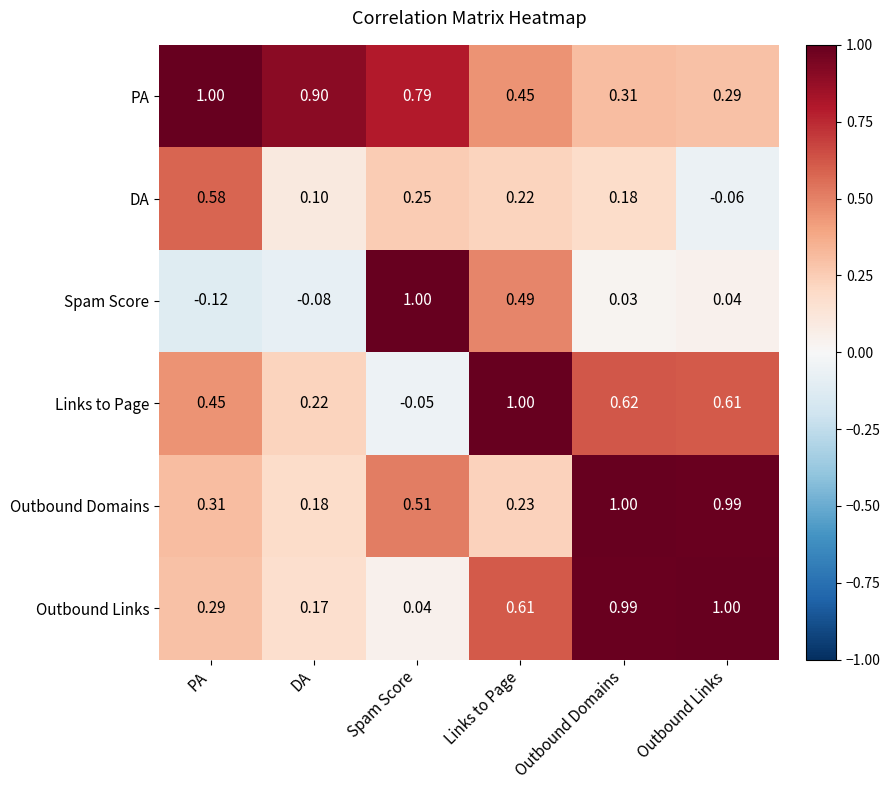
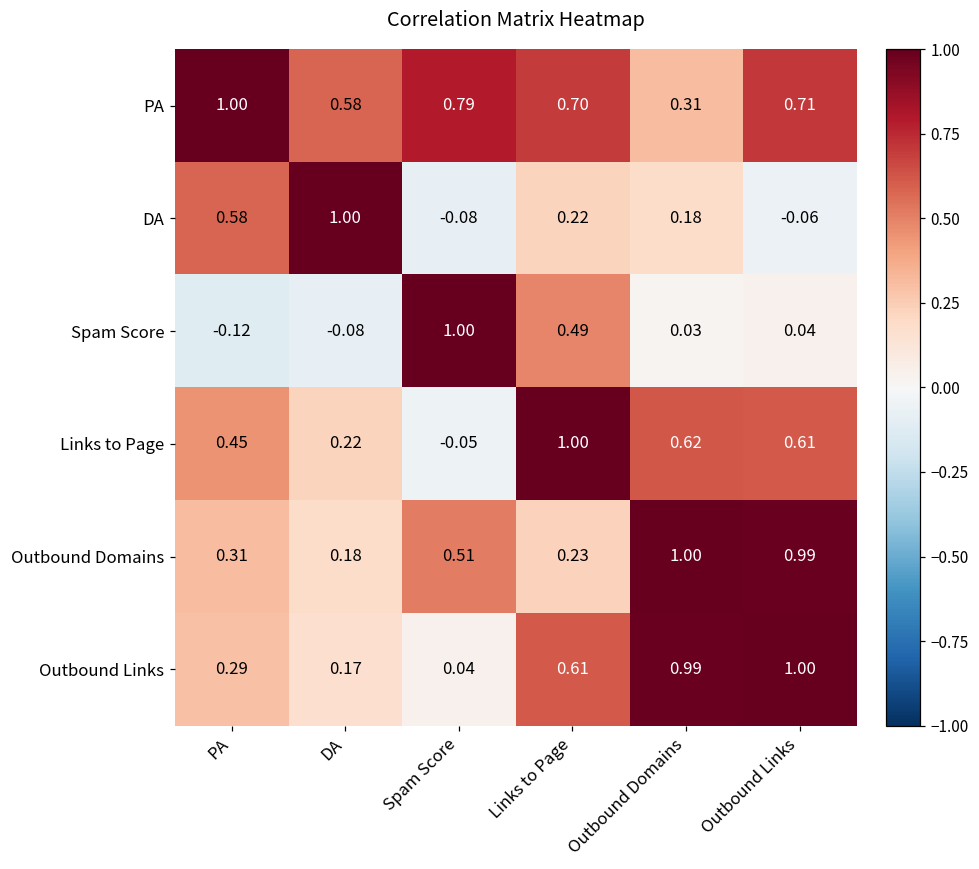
PA, DA: 0.90 -> 0.58
PA, Links to Page: 0.45 -> 0.70
PA, Outbound Links: 0.29 -> 0.71
DA, DA: 0.10 -> 1.00
DA, Spam Score: 0.25 -> -0.08
